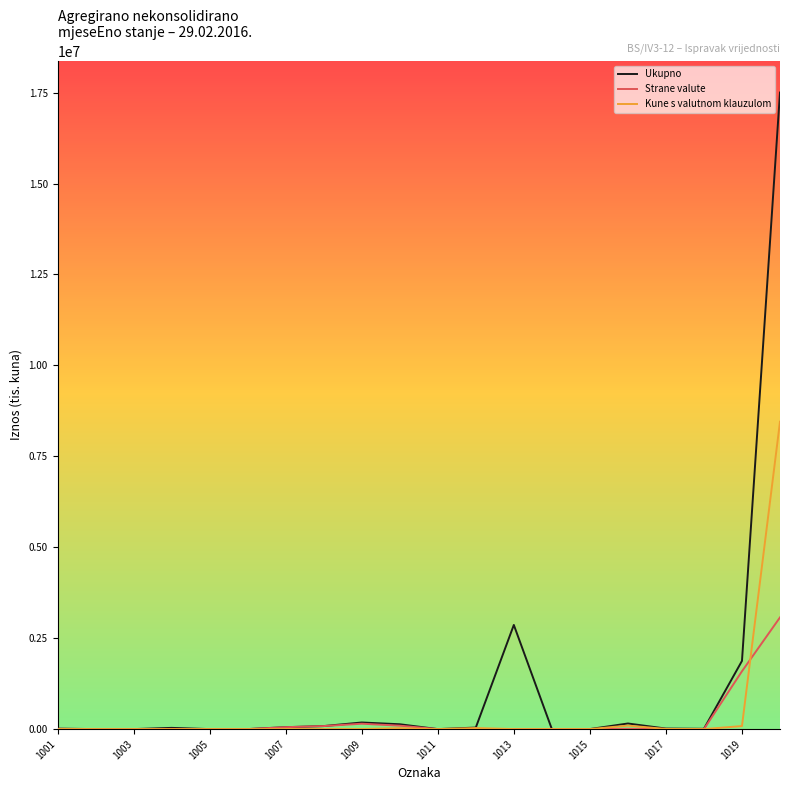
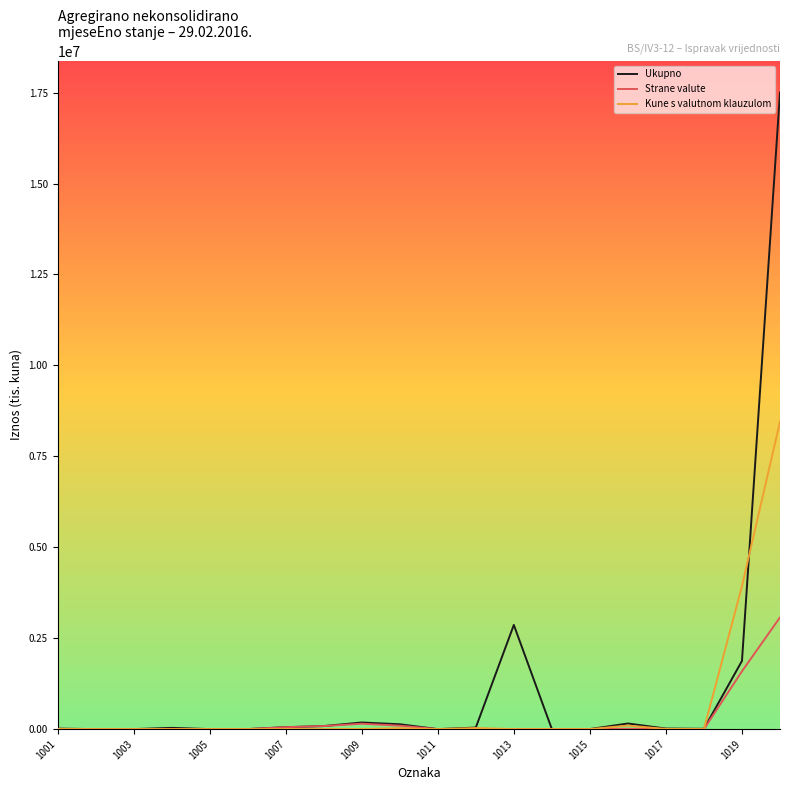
Kune s valutnom klauzulom, 1019: 100000 -> 3900000
